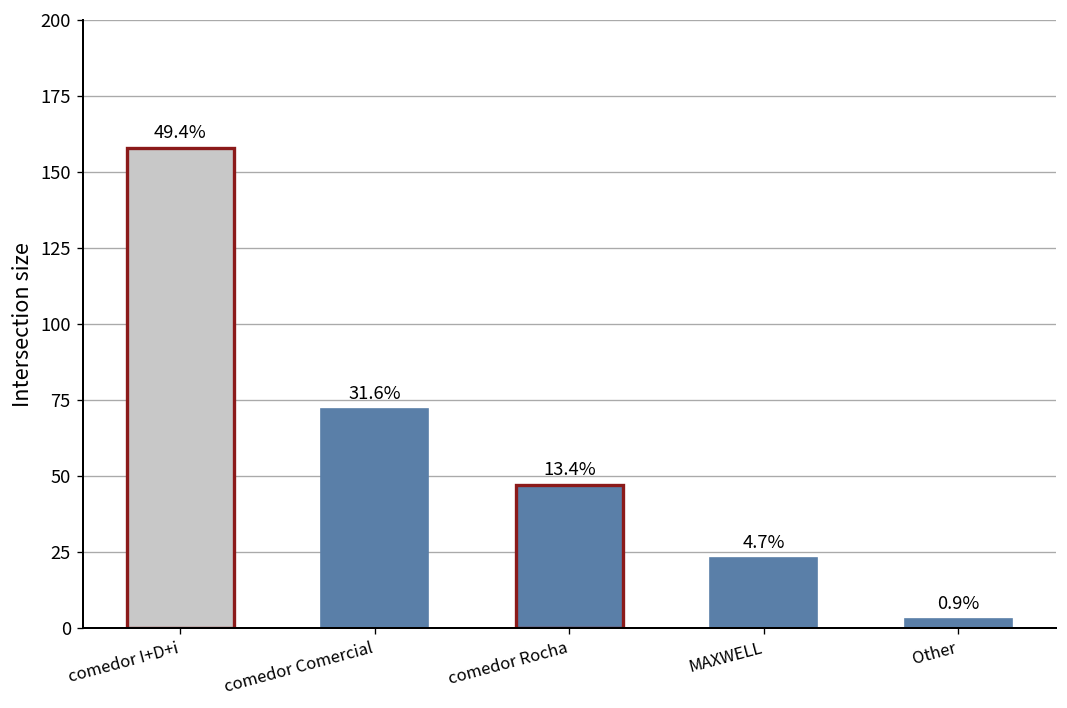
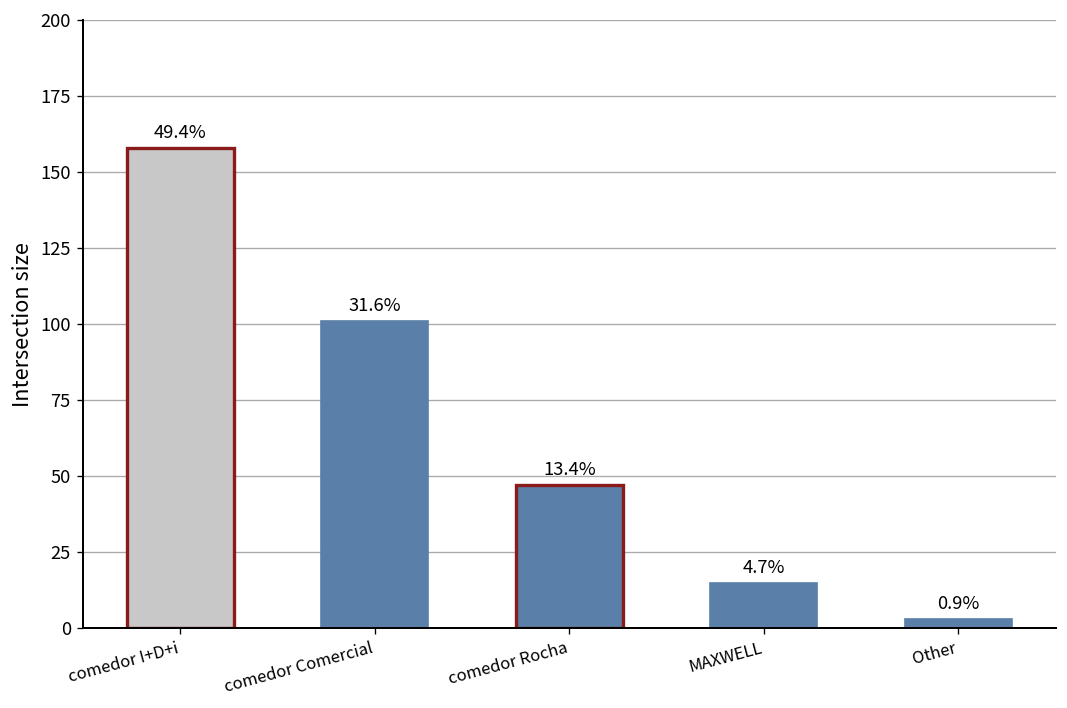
comedor Comercial: 72 -> 101
MAXWELL: 23 -> 15
